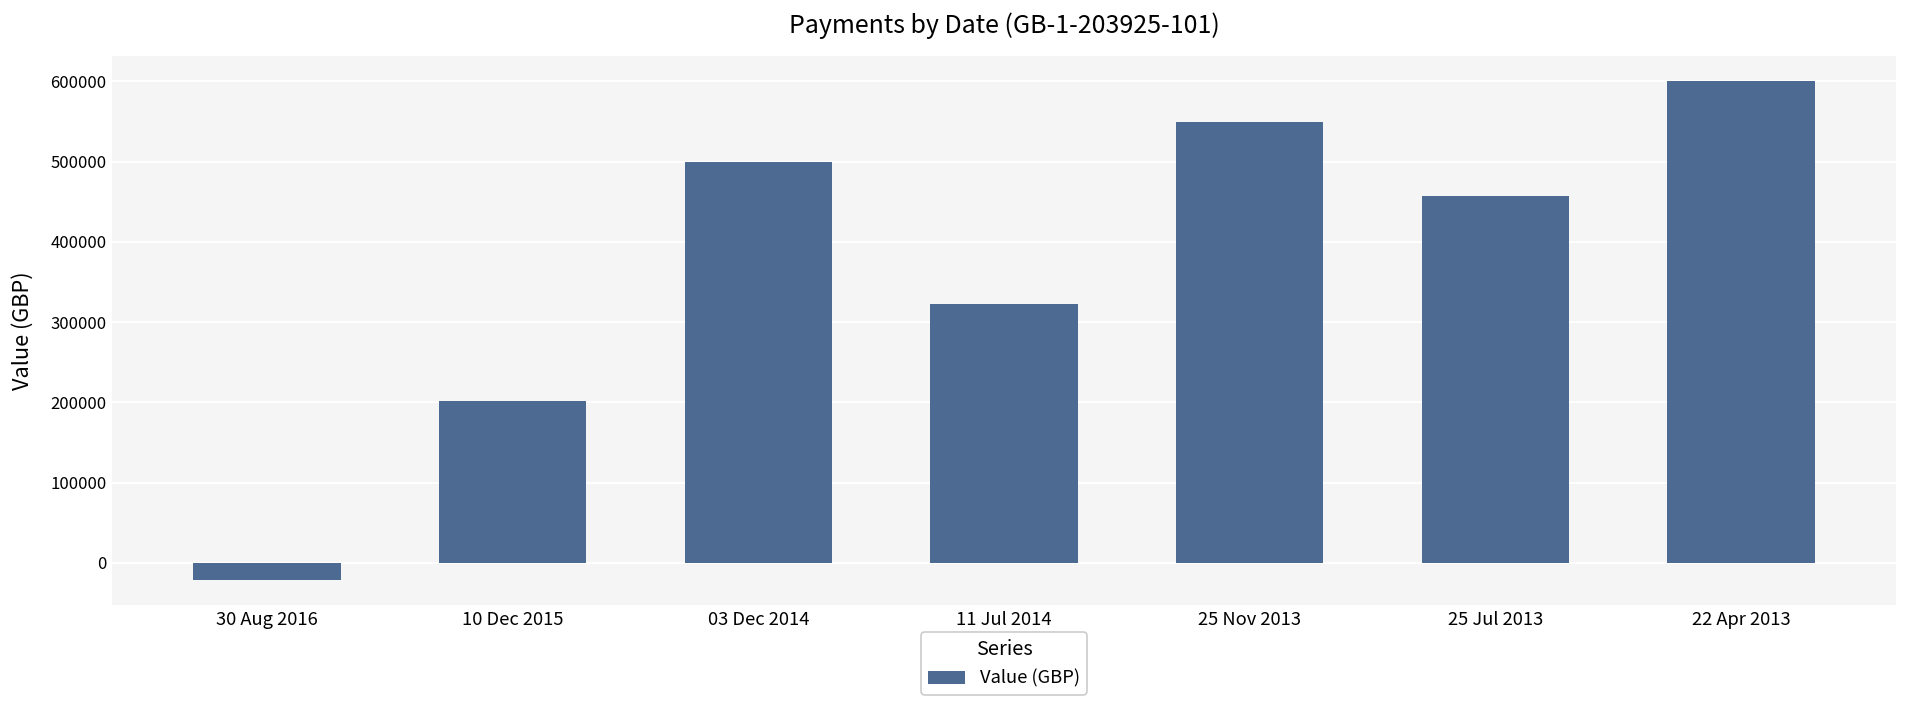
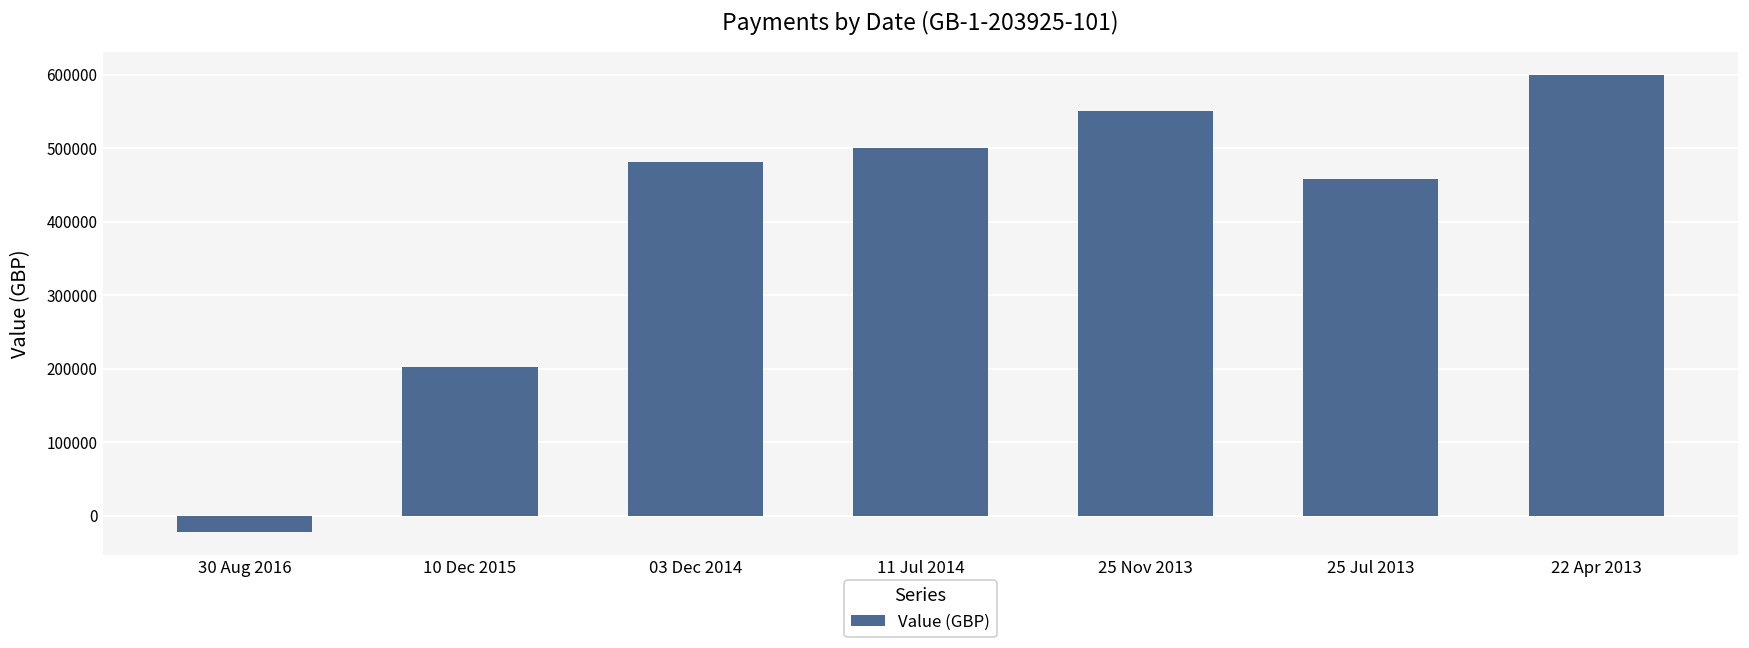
03 Dec 2014: 500000 -> 480000
11 Jul 2014: 320000 -> 500000
